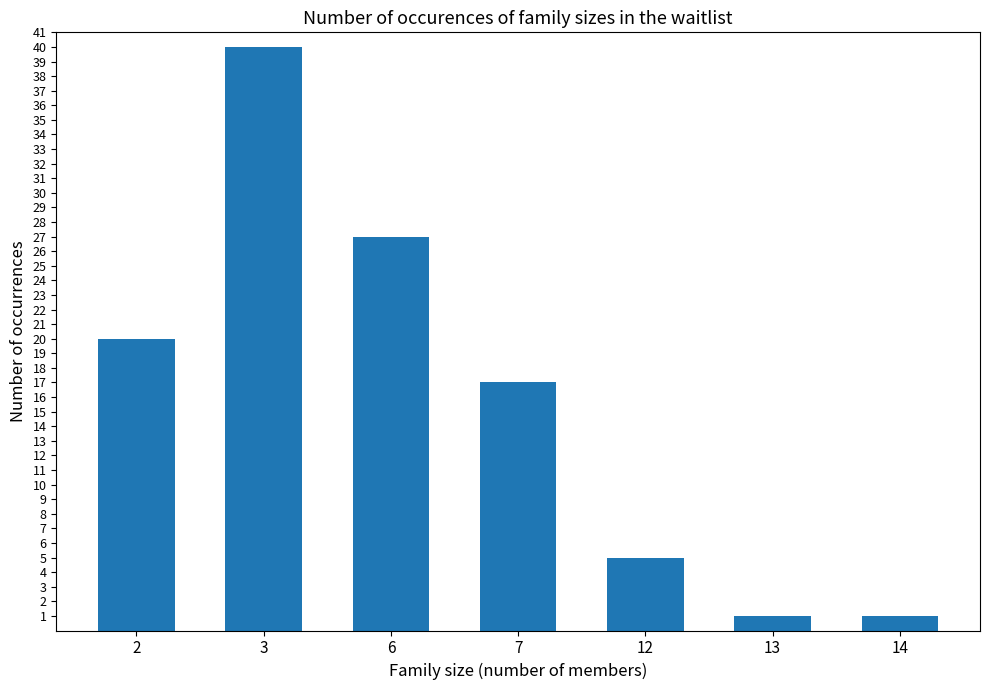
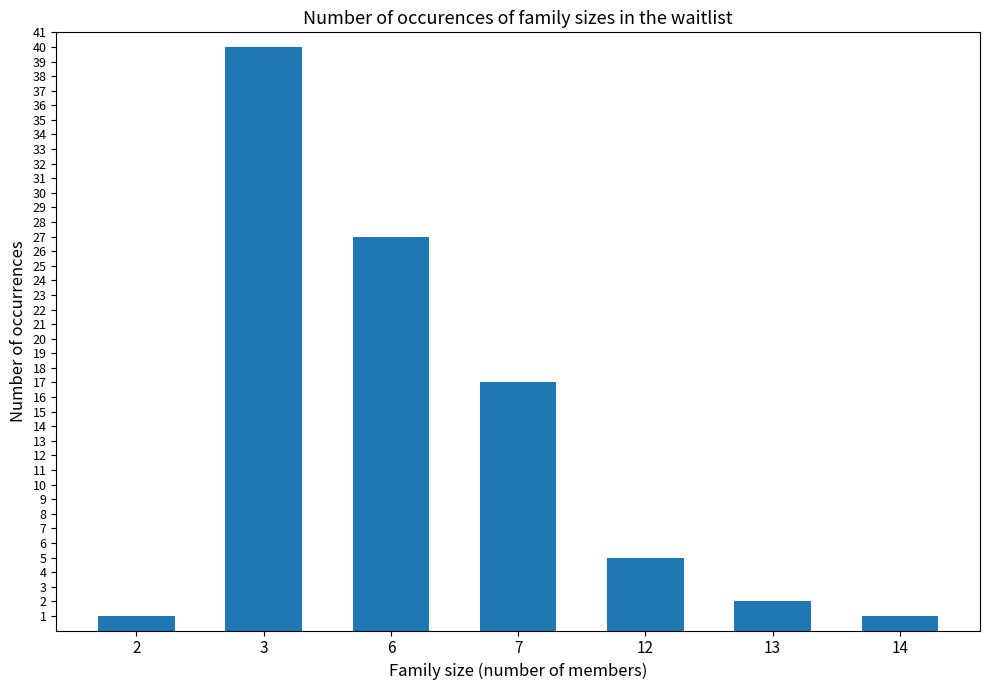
2: 20 -> 1
13: 1 -> 2
